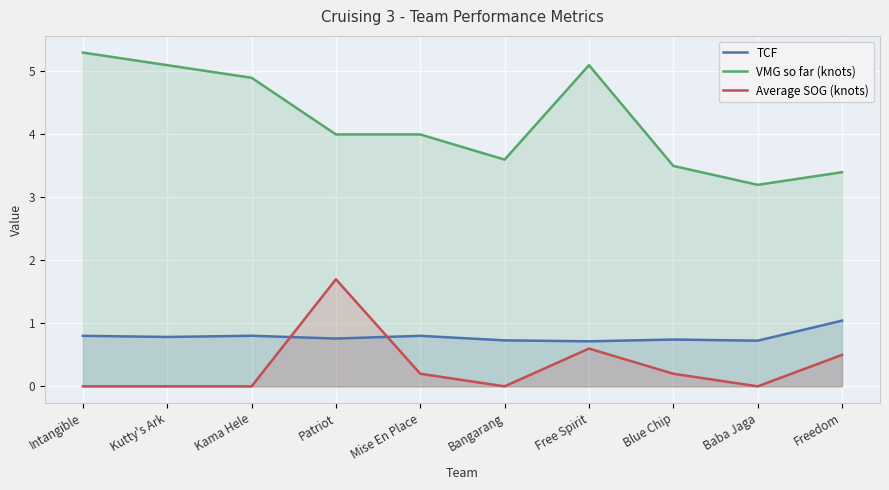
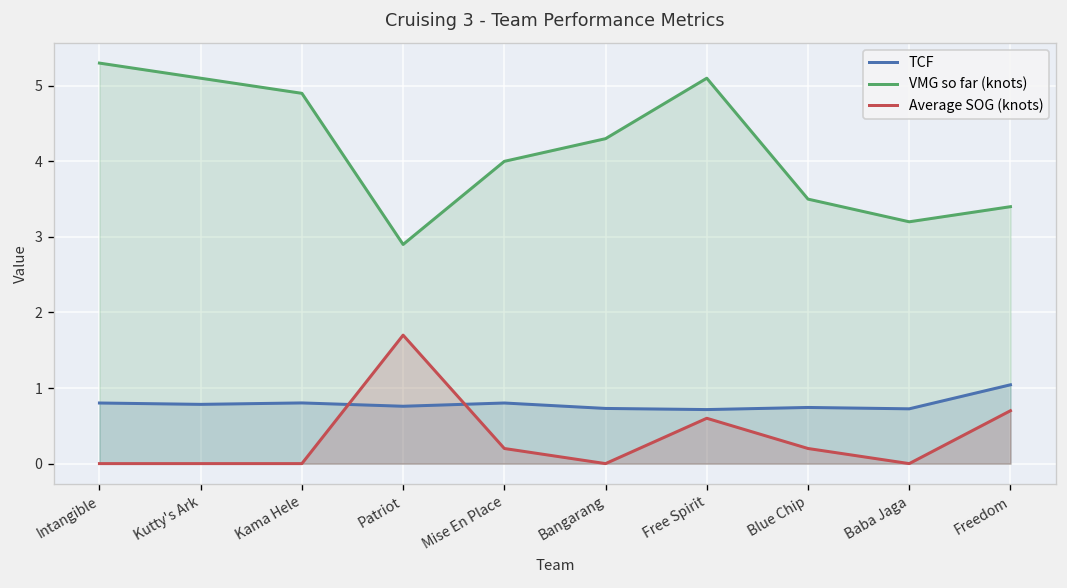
VMG so far (knots), Patriot: 4.0 -> 2.9
VMG so far (knots), Bangarang: 3.6 -> 4.3
Average SOG (knots), Freedom: 0.5 -> 0.7
